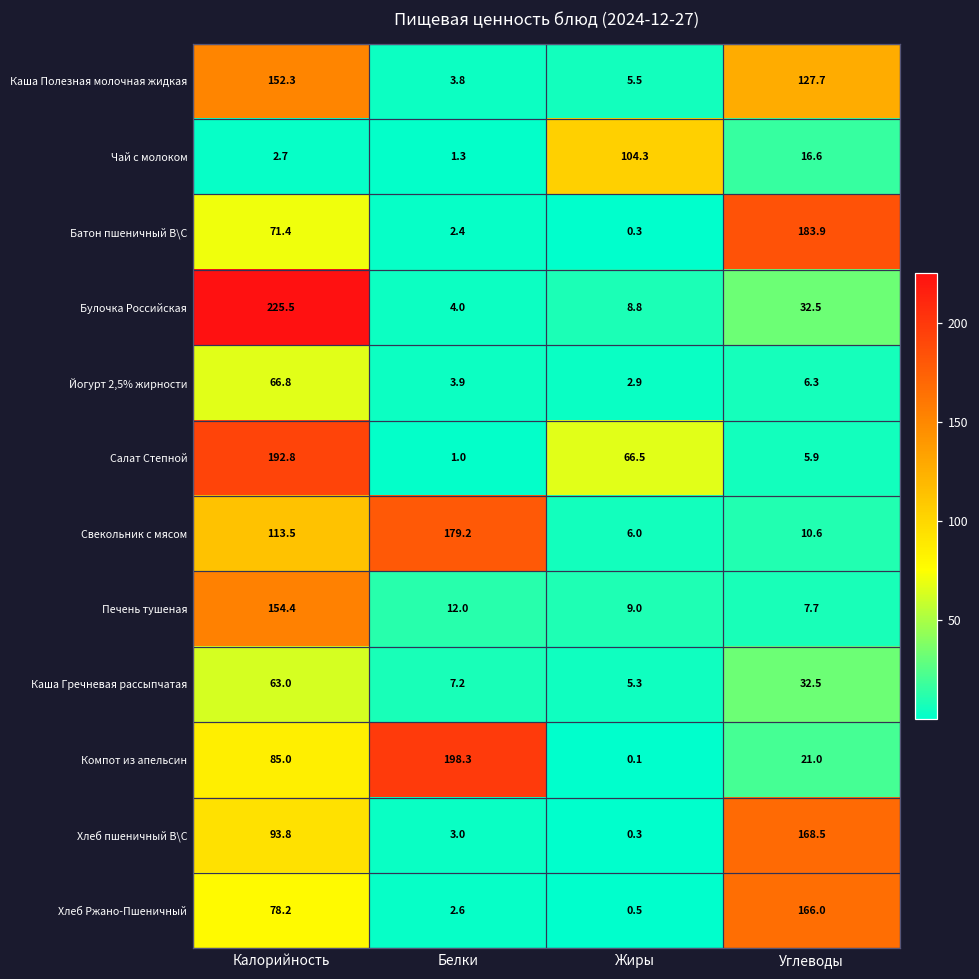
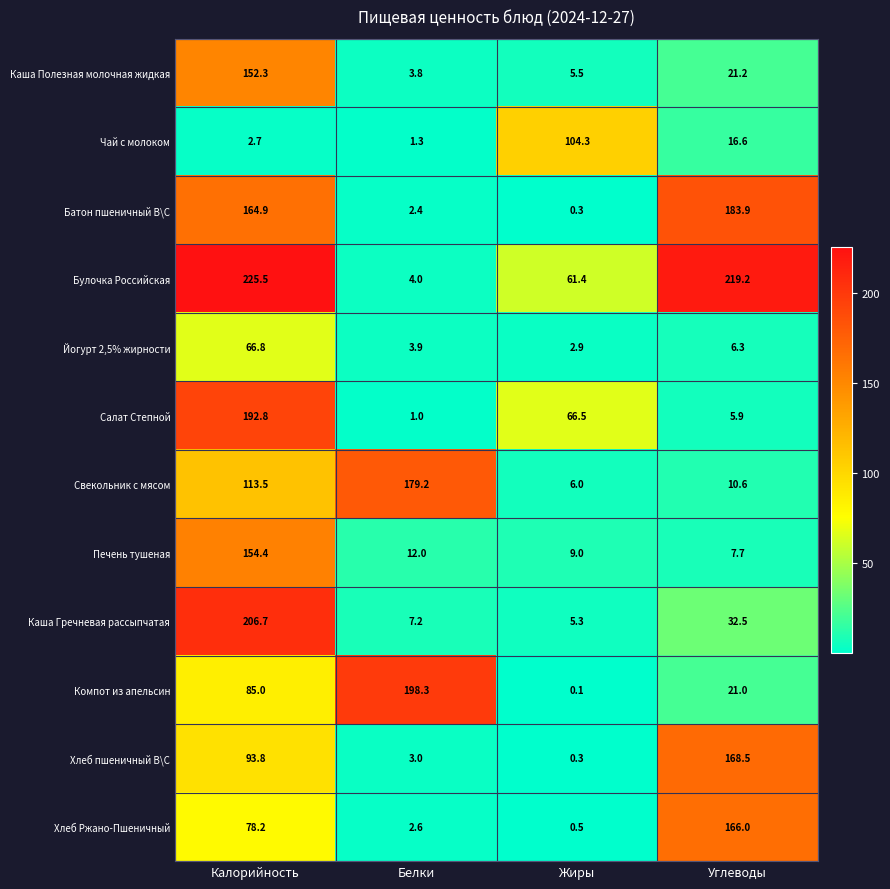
Каша Полезная молочная жидкая, Углеводы: 127.7 -> 21.2
Батон пшеничный В\С, Калорийность: 71.4 -> 164.9
Булочка Российская, Жиры: 8.8 -> 61.4
Булочка Российская, Углеводы: 32.5 -> 219.2
Каша Гречневая рассыпчатая, Калорийность: 63.0 -> 206.7
